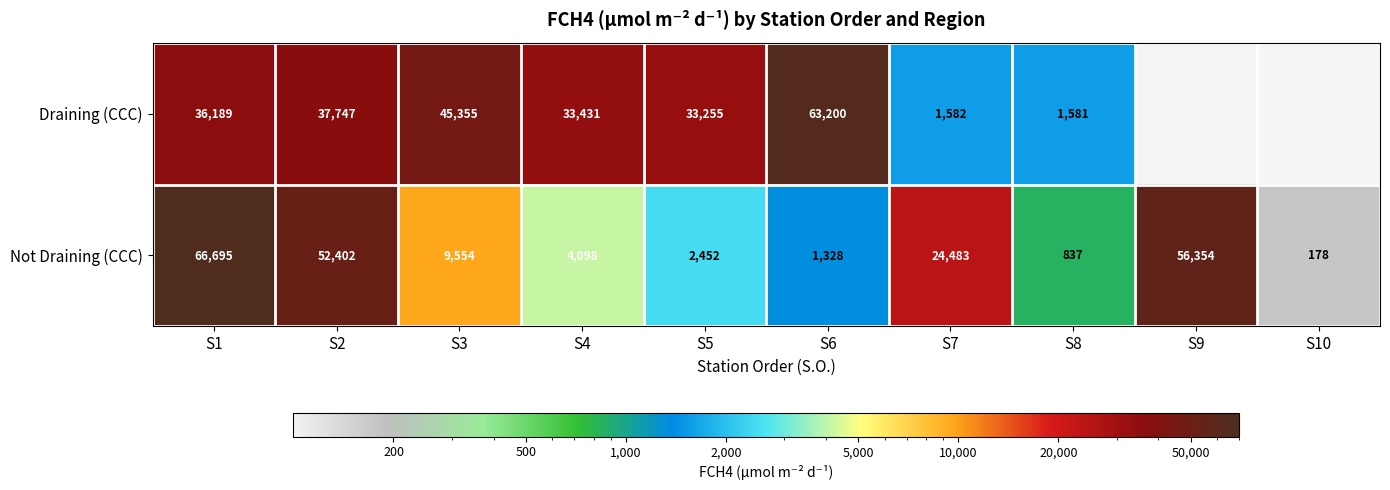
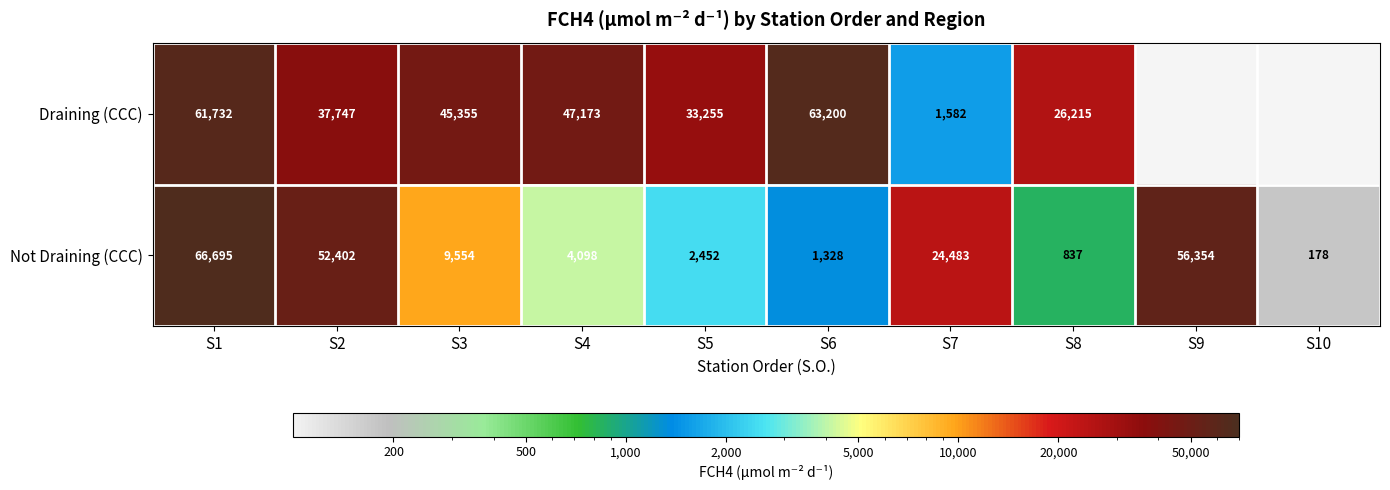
Draining (CCC), S1: 36,189 -> 61,732
Draining (CCC), S4: 33,431 -> 47,173
Draining (CCC), S8: 1,581 -> 26,215
